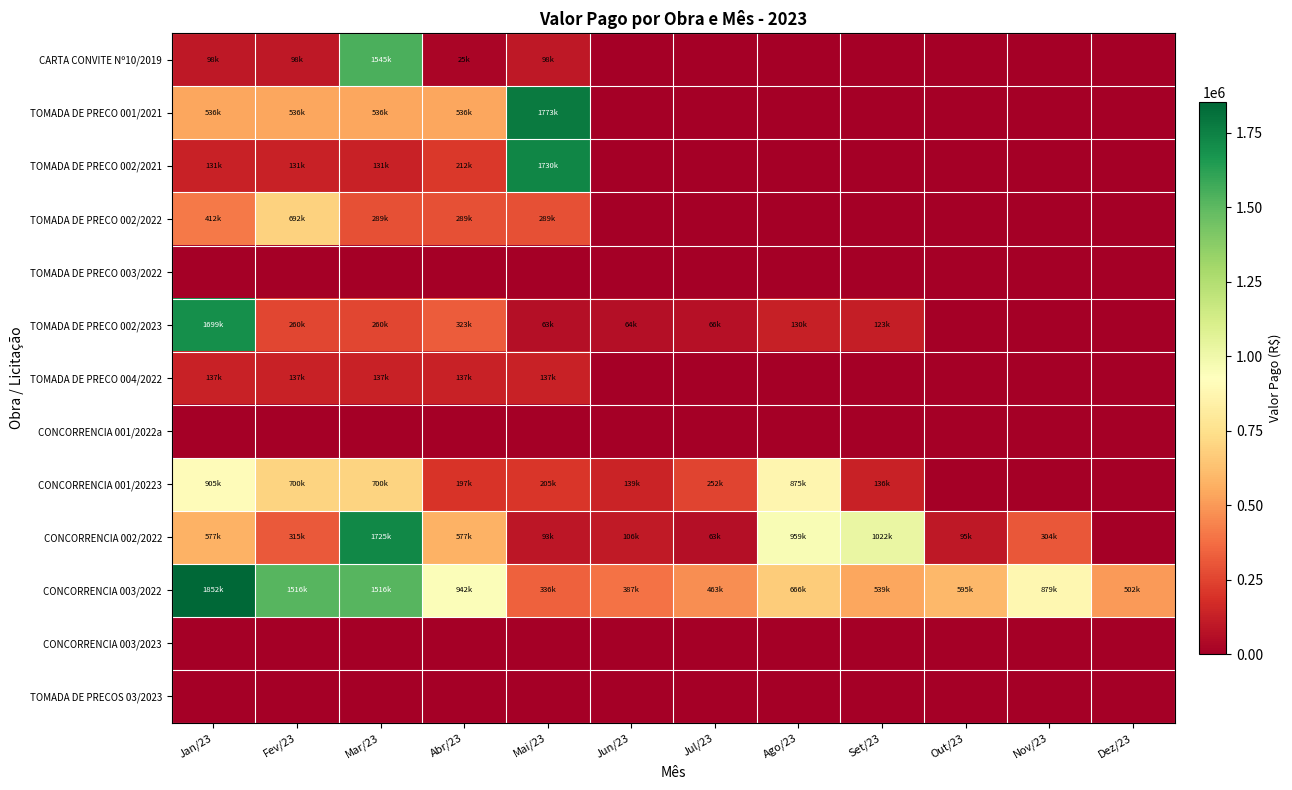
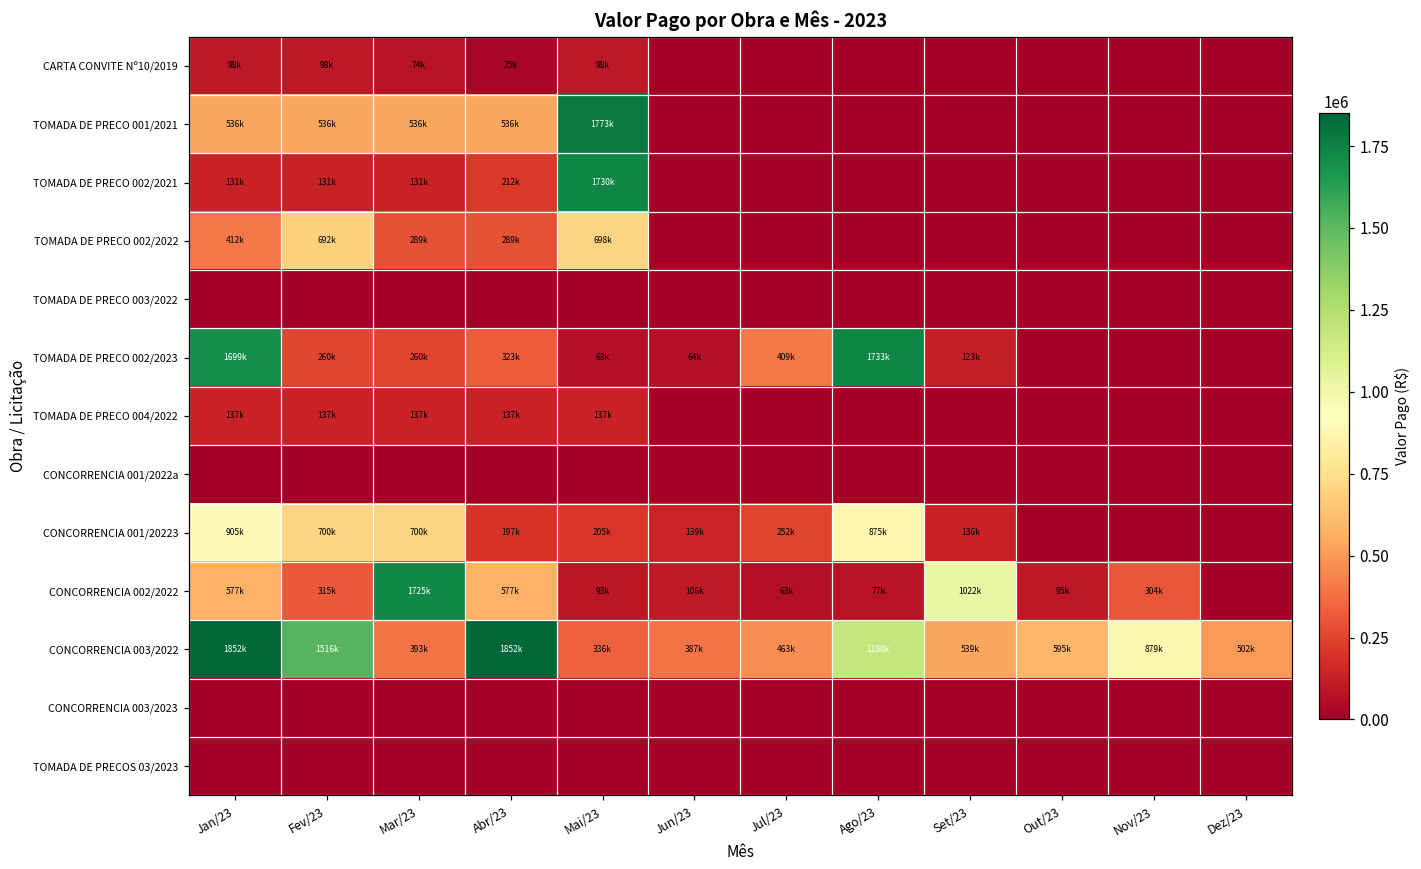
CARTA CONVITE Nº10/2019, Mar/23: 1545k -> 74k
TOMADA DE PRECO 002/2022, Mai/23: 289k -> 698k
TOMADA DE PRECO 002/2023, Jul/23: 66k -> 409k
TOMADA DE PRECO 002/2023, Ago/23: 130k -> 1733k
CONCORRENCIA 002/2022, Ago/23: 959k -> 77k
CONCORRENCIA 003/2022, Mar/23: 1516k -> 393k
CONCORRENCIA 003/2022, Abr/23: 942k -> 1852k
CONCORRENCIA 003/2022, Ago/23: 666k -> 1180k
